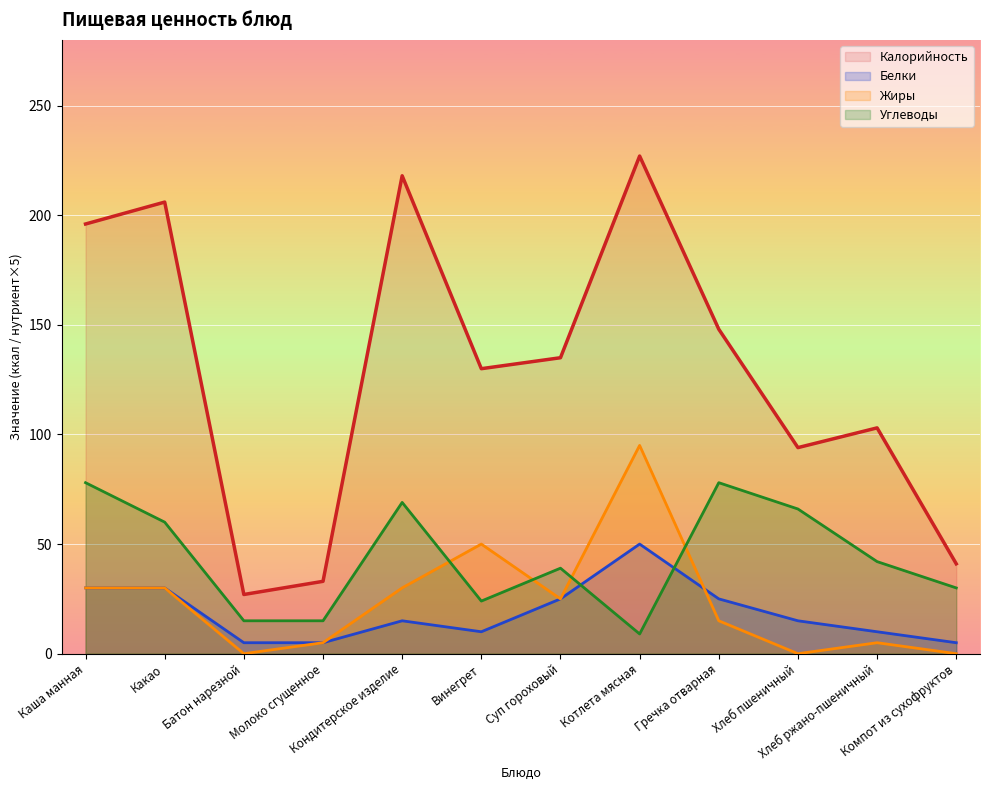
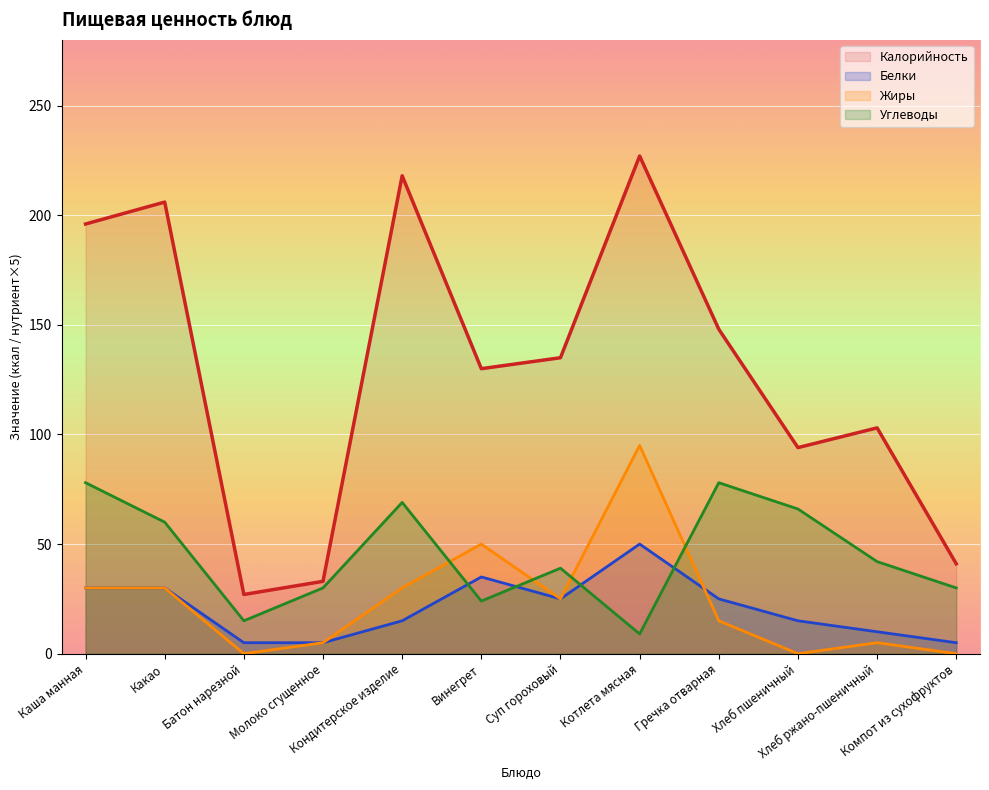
Углеводы, Молоко сгущенное: 15 -> 30
Белки, Винегрет: 10 -> 35
